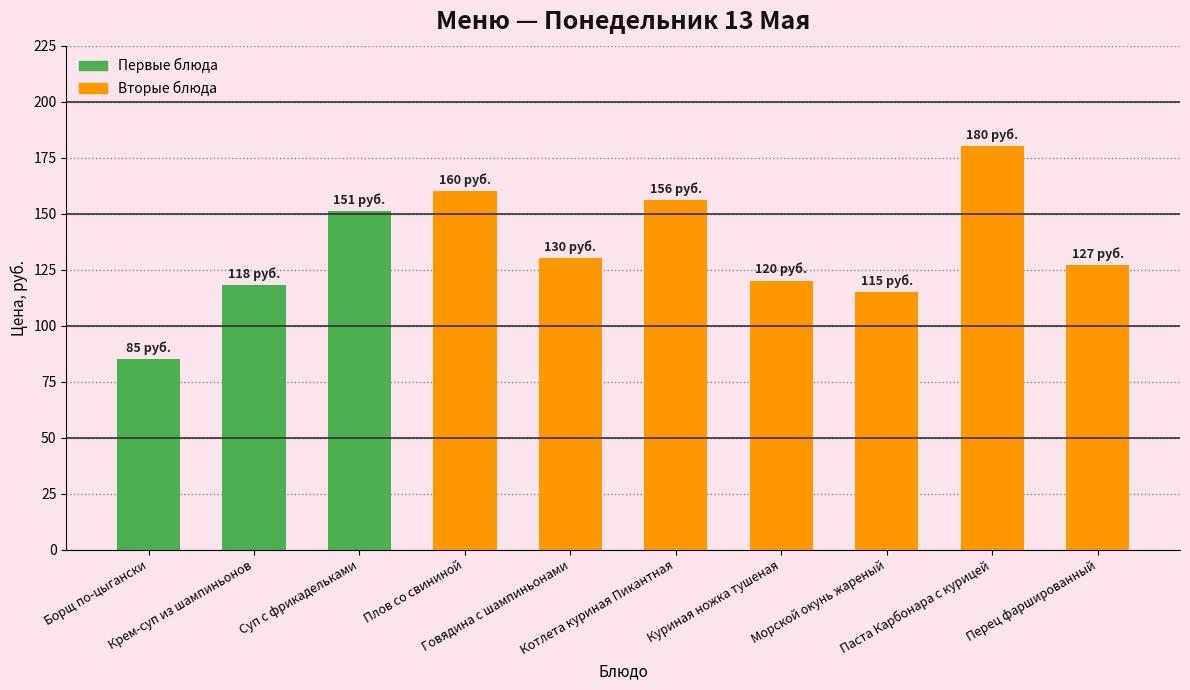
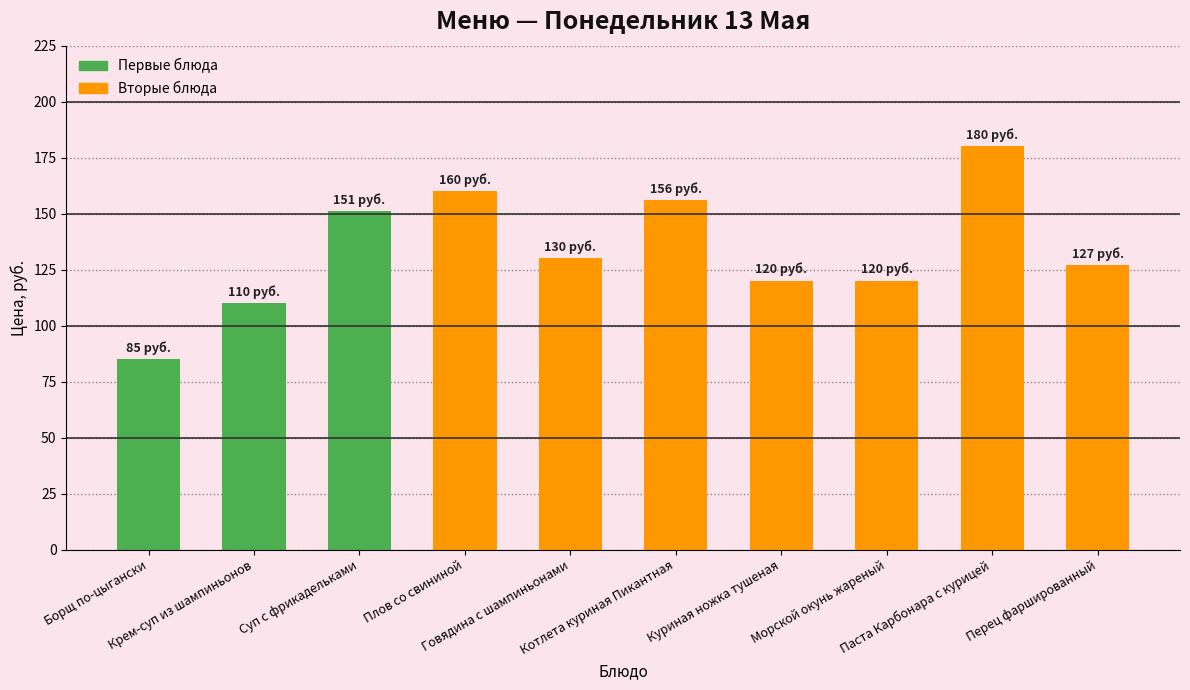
Крем-суп из шампиньонов: 118 -> 110
Морской окунь жареный: 115 -> 120
